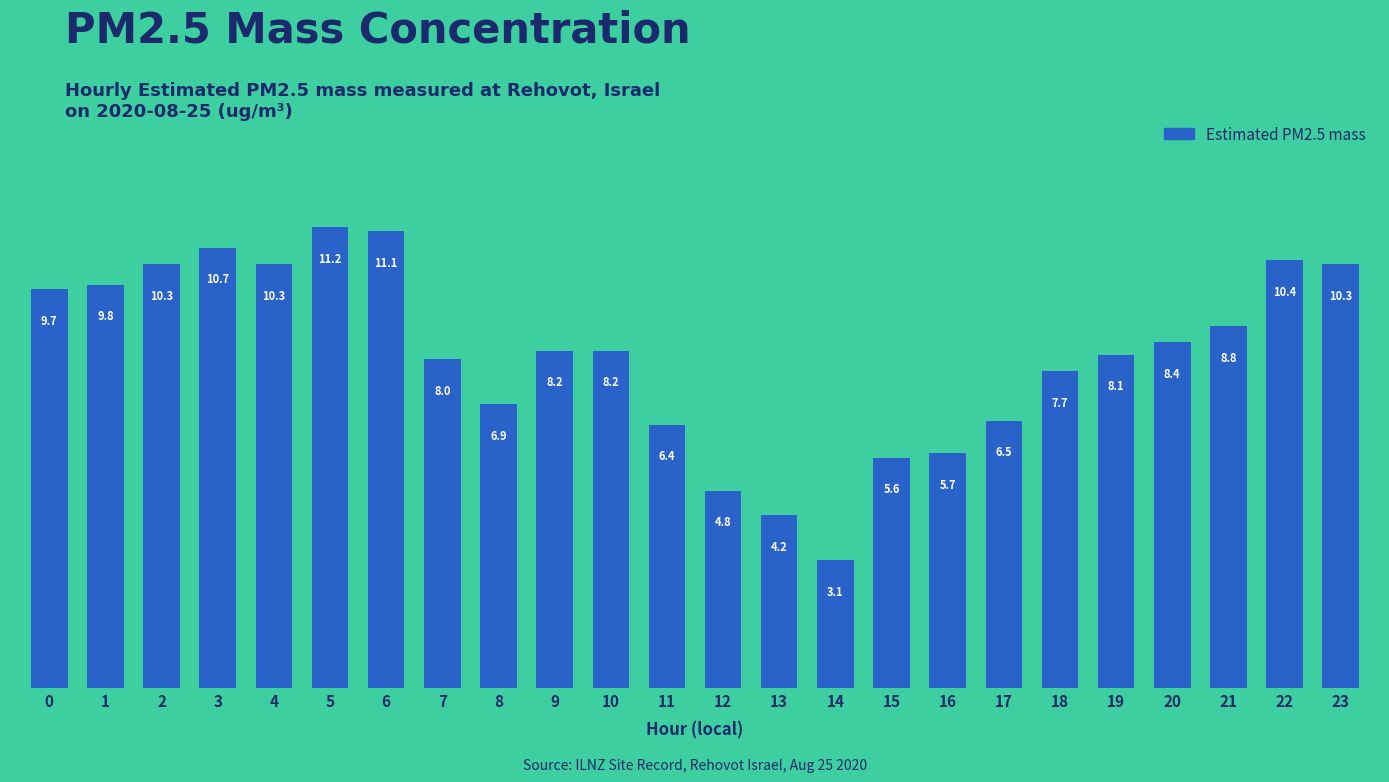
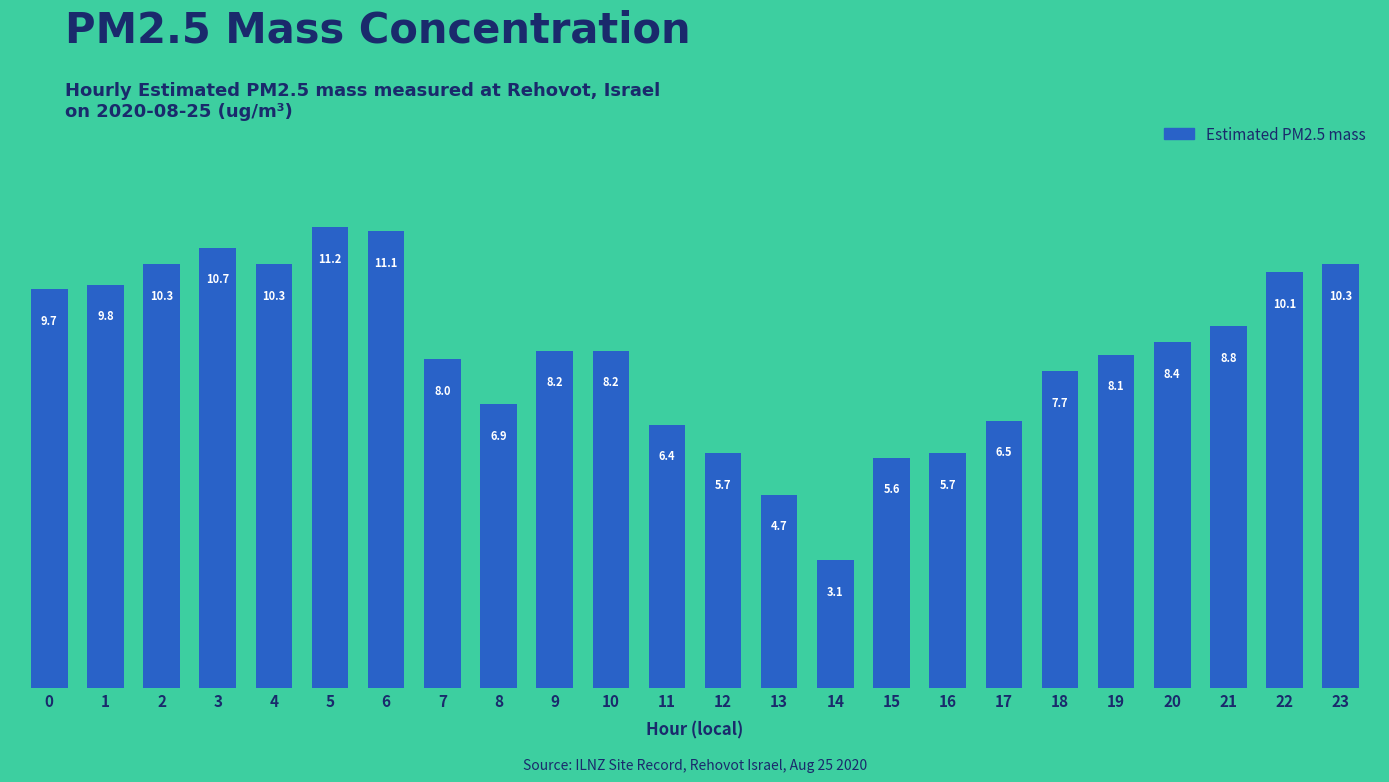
12: 4.8 -> 5.7
13: 4.2 -> 4.7
22: 10.4 -> 10.1
